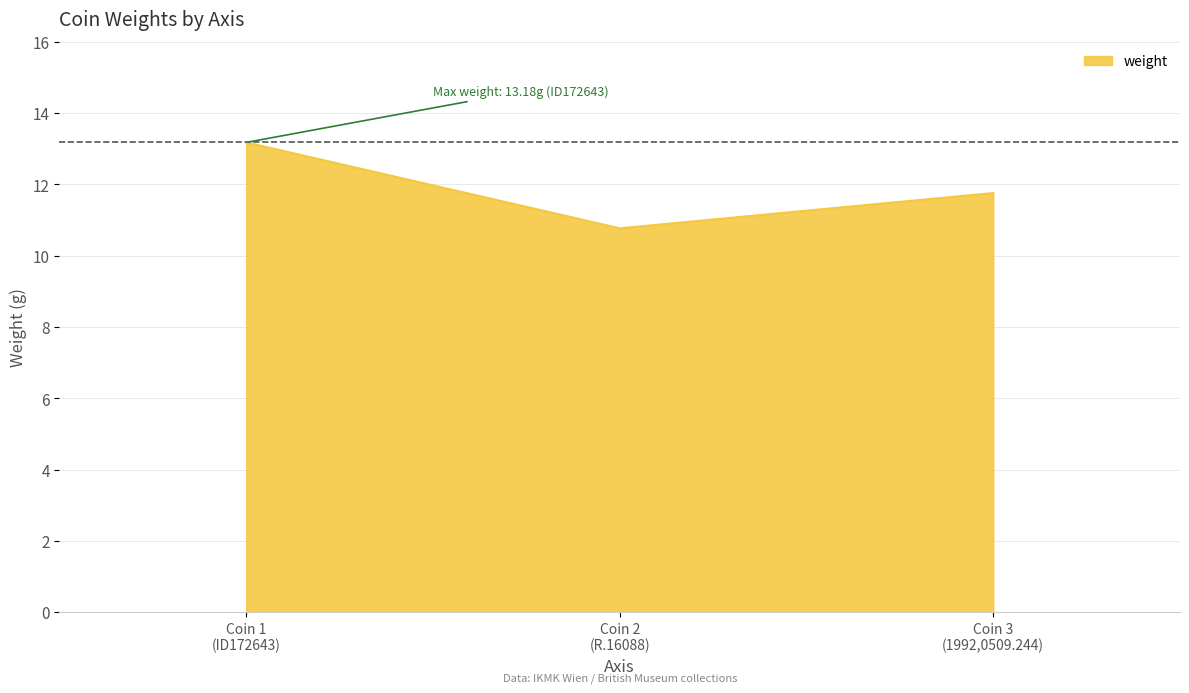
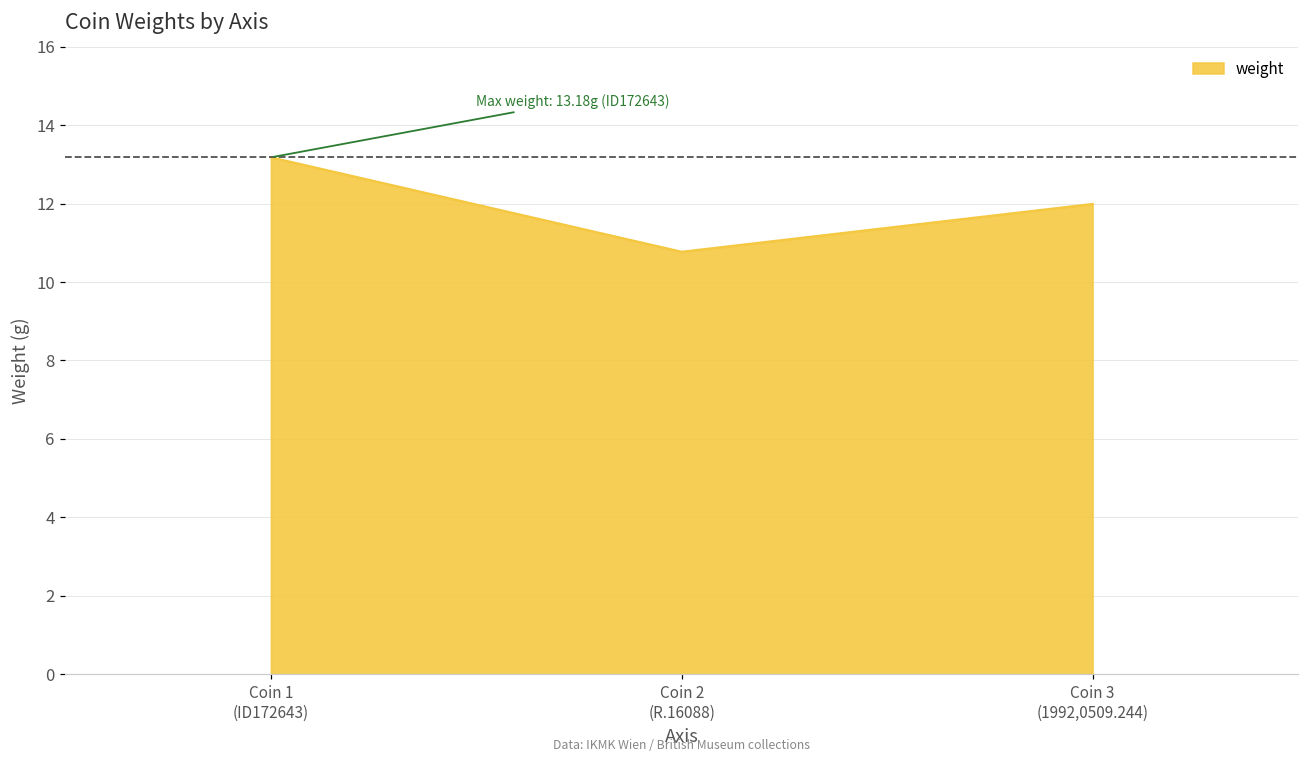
Coin 3 (1992,0509.244): 11.8 -> 12.0
